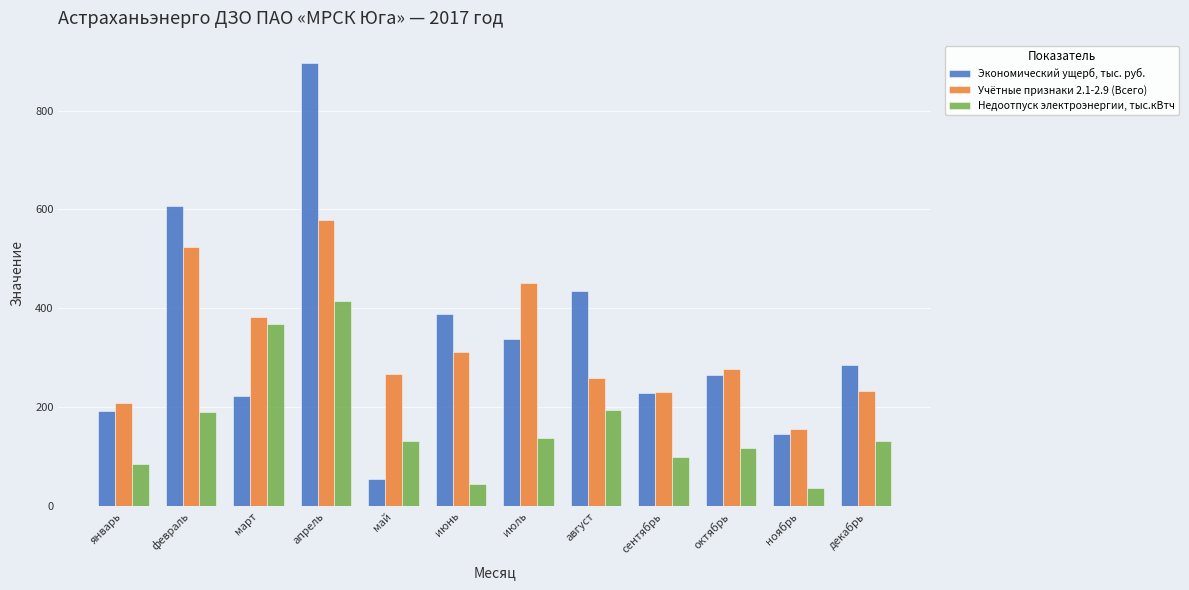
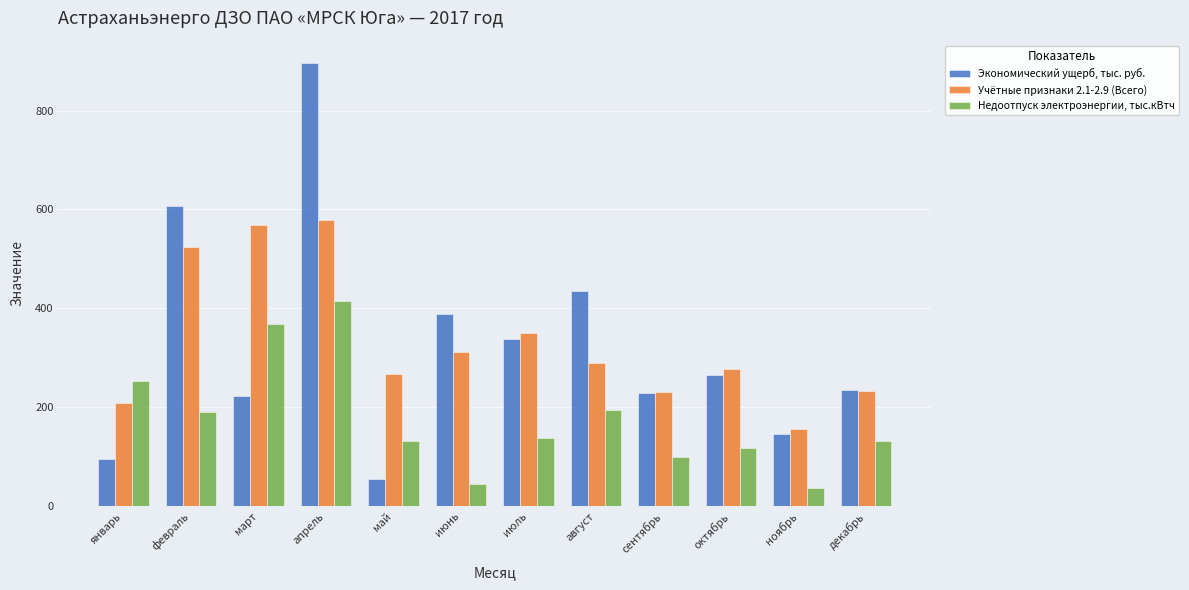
Экономический ущерб, тыс. руб., январь: 190 -> 100
Недоотпуск электроэнергии, тыс.кВтч, январь: 90 -> 250
Учётные признаки 2.1-2.9 (Всего), март: 380 -> 570
Учётные признаки 2.1-2.9 (Всего), июль: 450 -> 350
Учётные признаки 2.1-2.9 (Всего), август: 260 -> 290
Экономический ущерб, тыс. руб., декабрь: 290 -> 240
